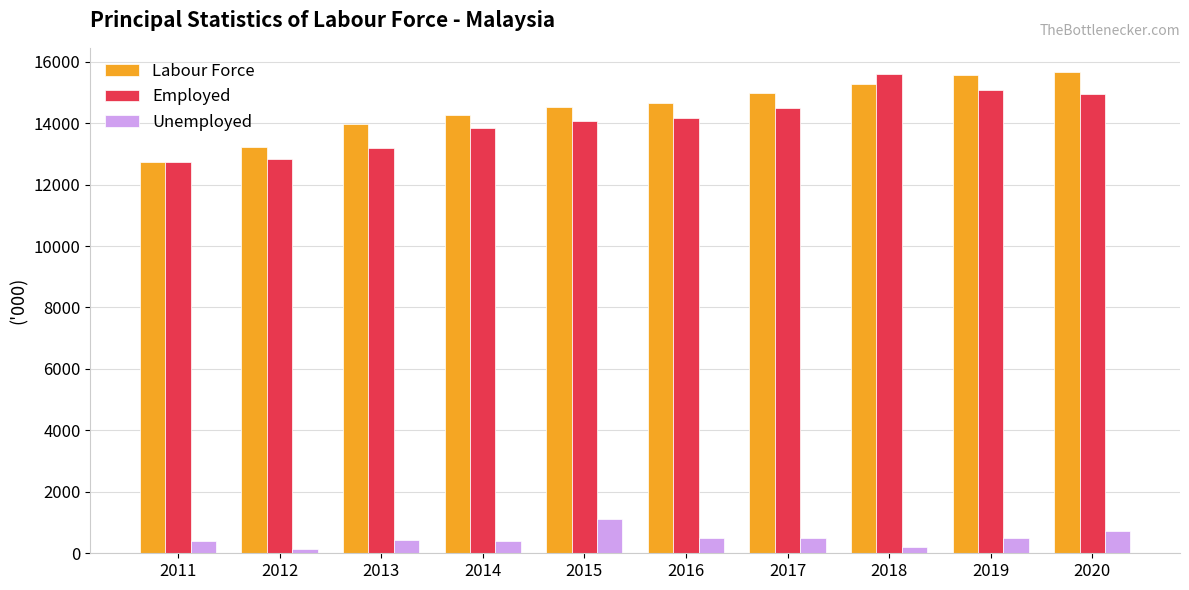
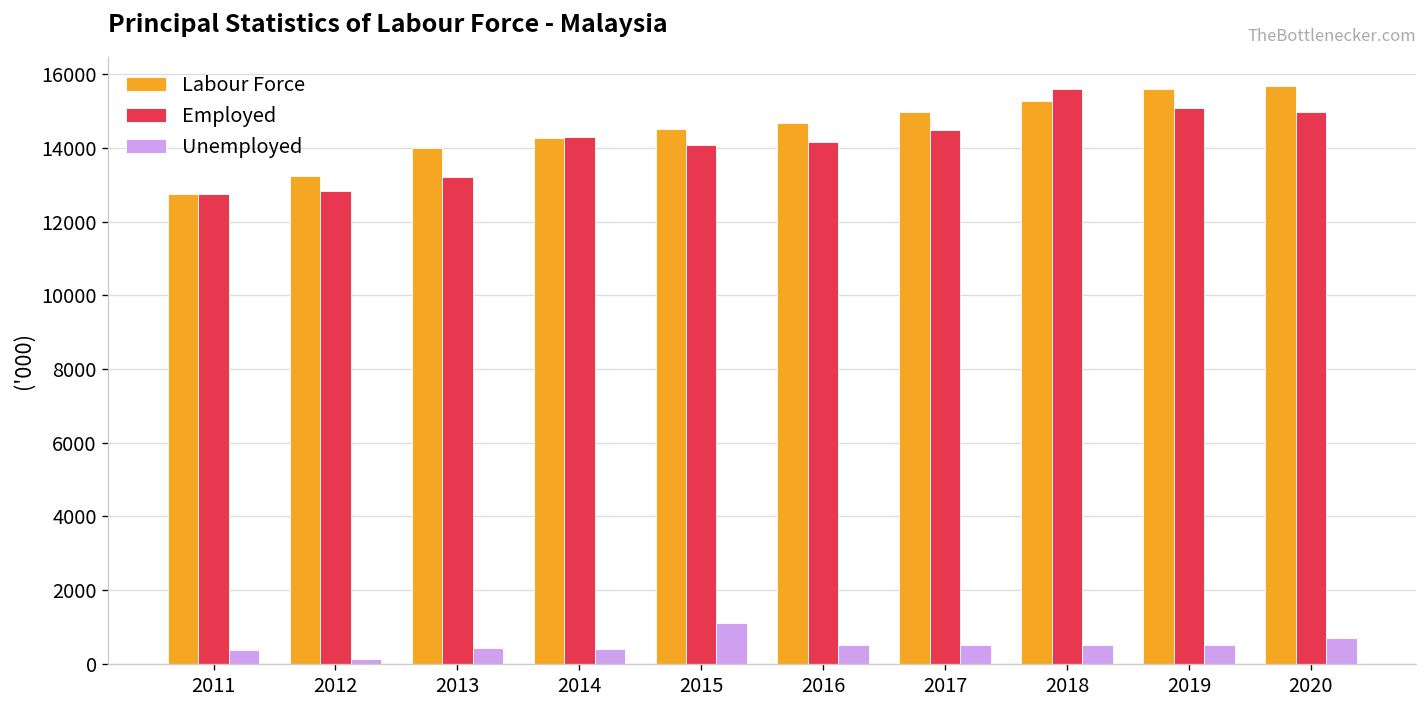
Employed, 2014: 13900 -> 14300
Unemployed, 2018: 200 -> 500
